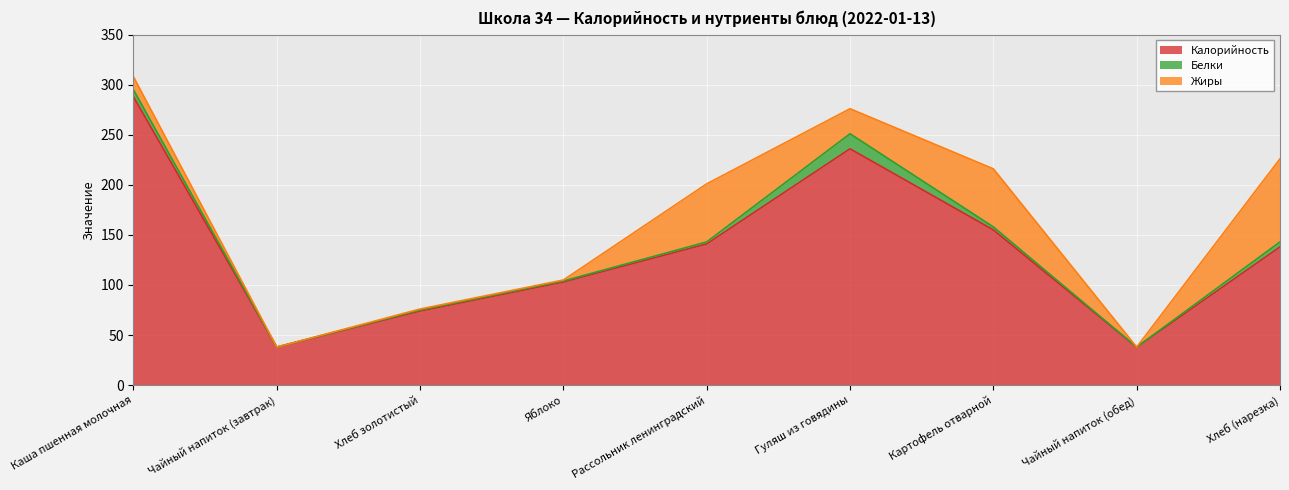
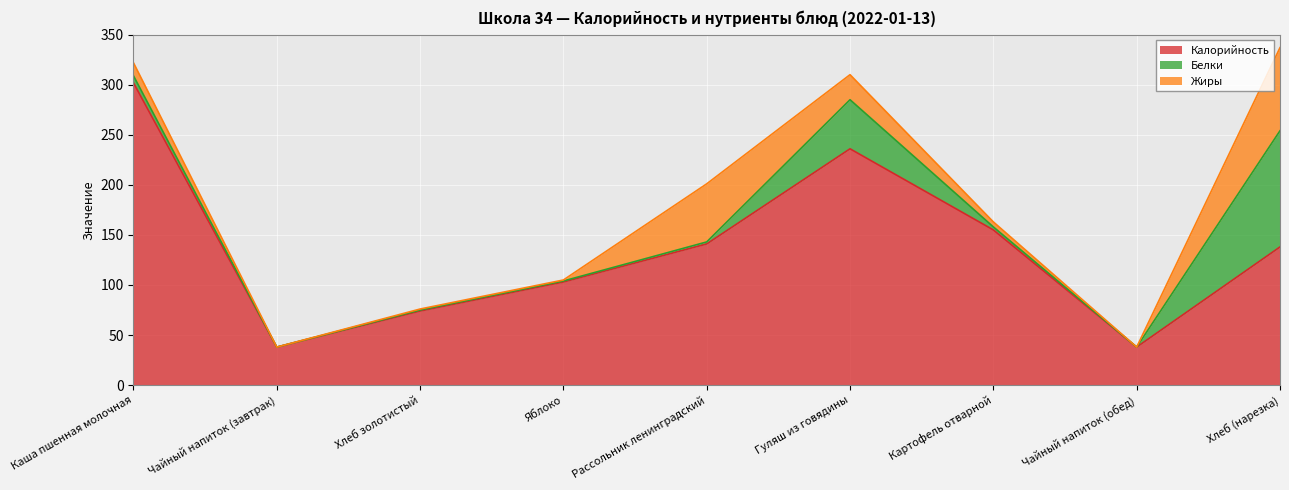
Калорийность, Каша пшенная молочная: 288 -> 302
Белки, Гуляш из говядины: 15 -> 49
Жиры, Картофель отварной: 58 -> 5
Белки, Хлеб (нарезка): 5 -> 116
